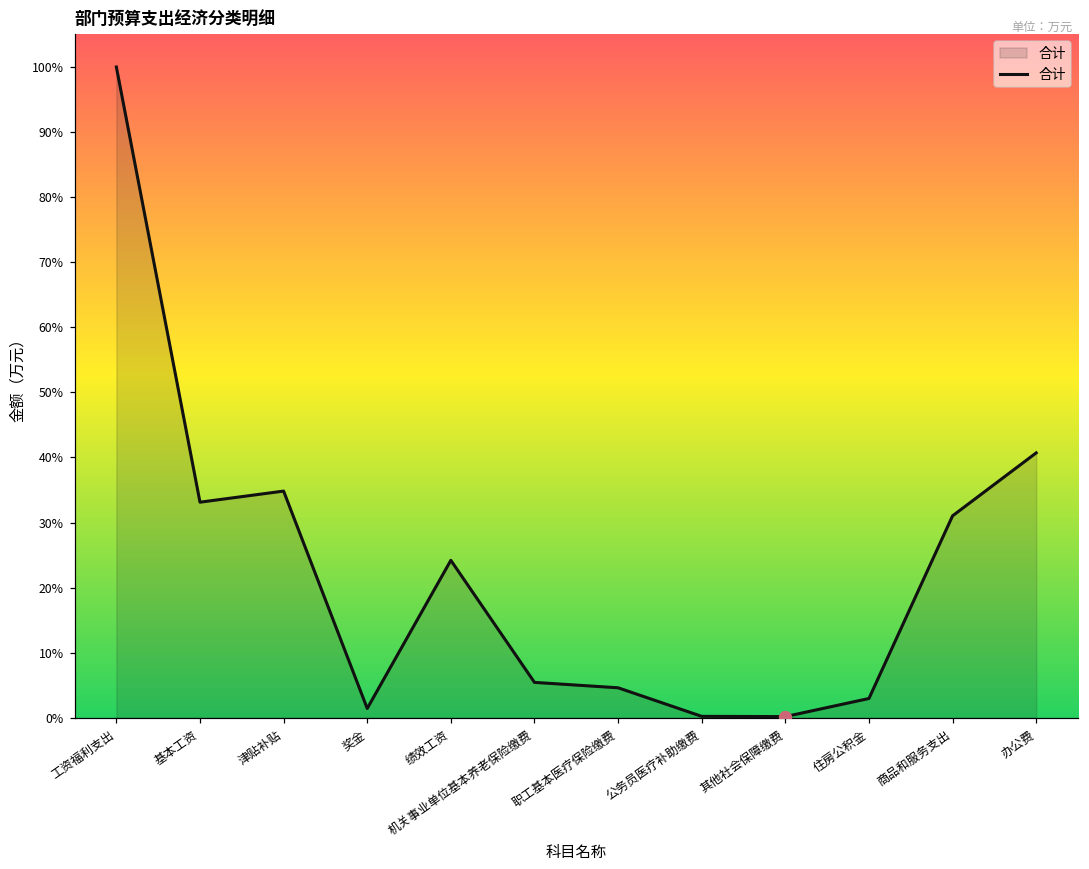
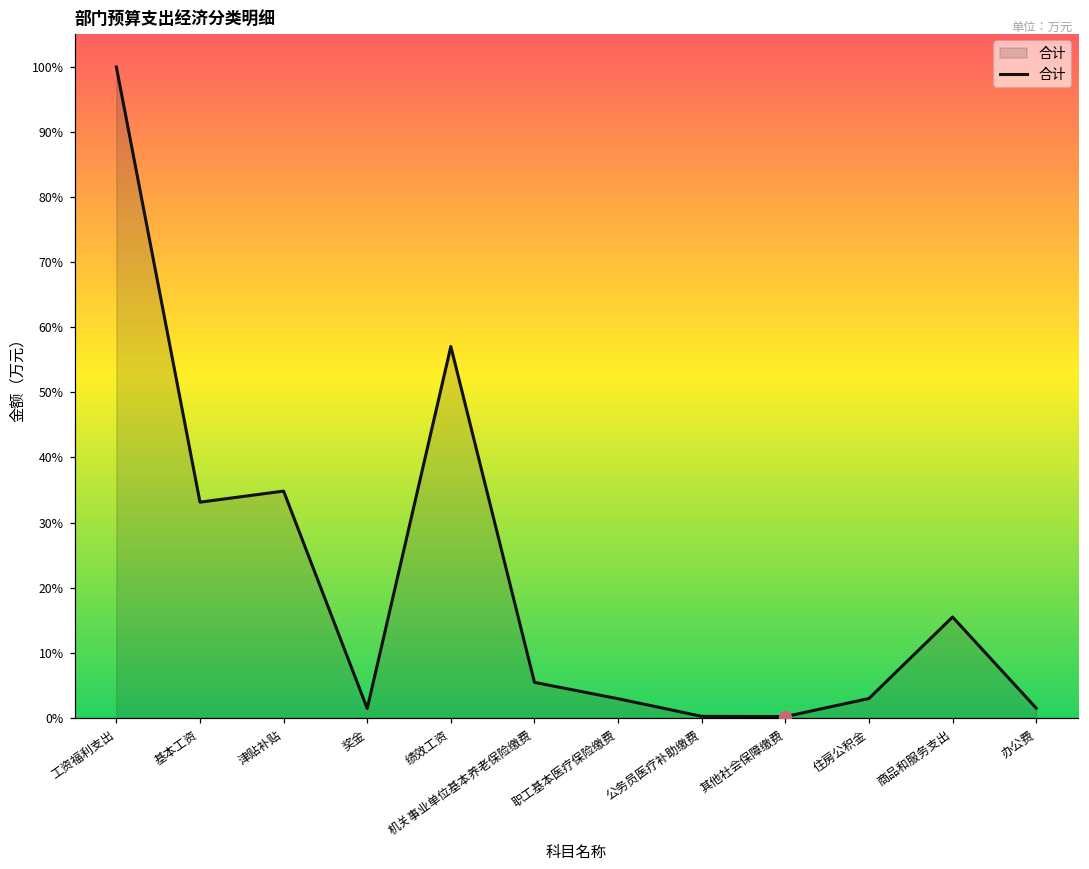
合计, 绩效工资: 24% -> 57%
合计, 职工基本医疗保险缴费: 5% -> 3%
合计, 商品和服务支出: 31% -> 15%
合计, 办公费: 41% -> 1%
